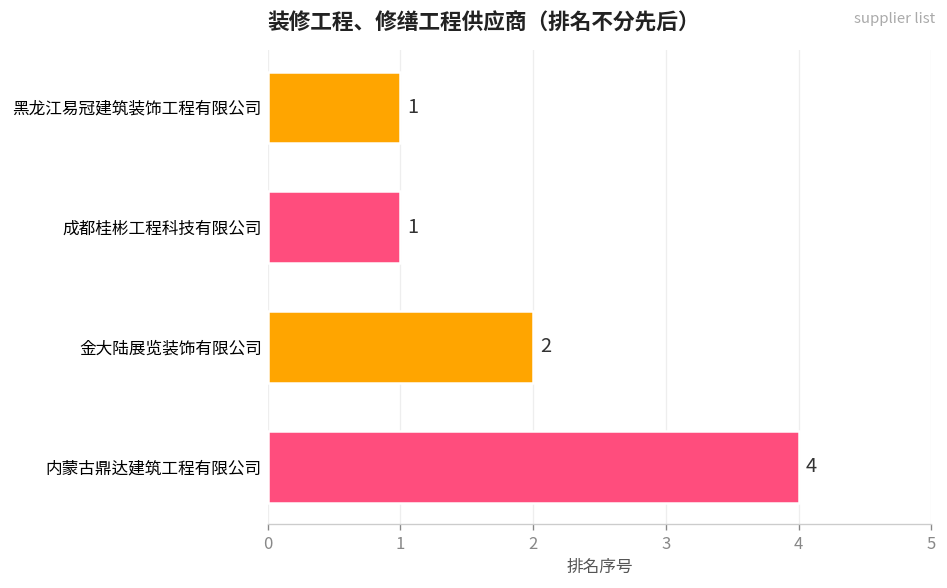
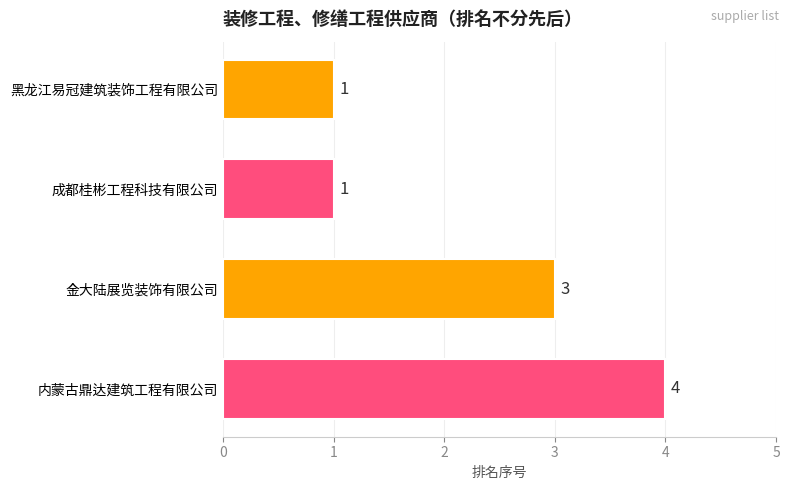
金大陆展览装饰有限公司: 2 -> 3
